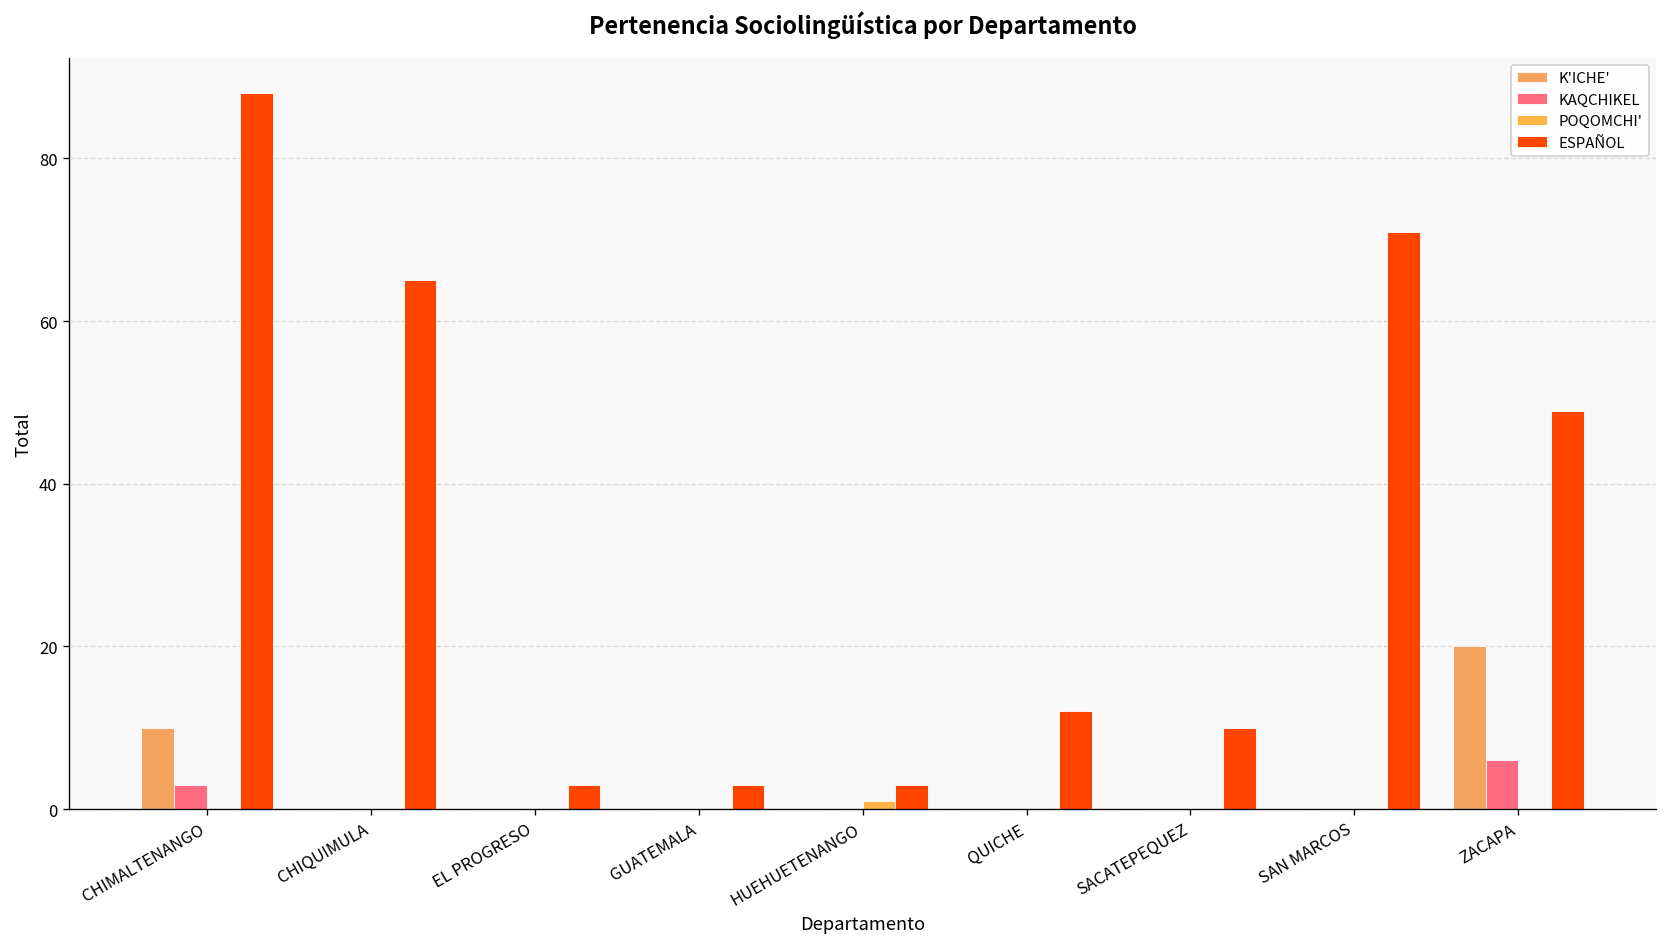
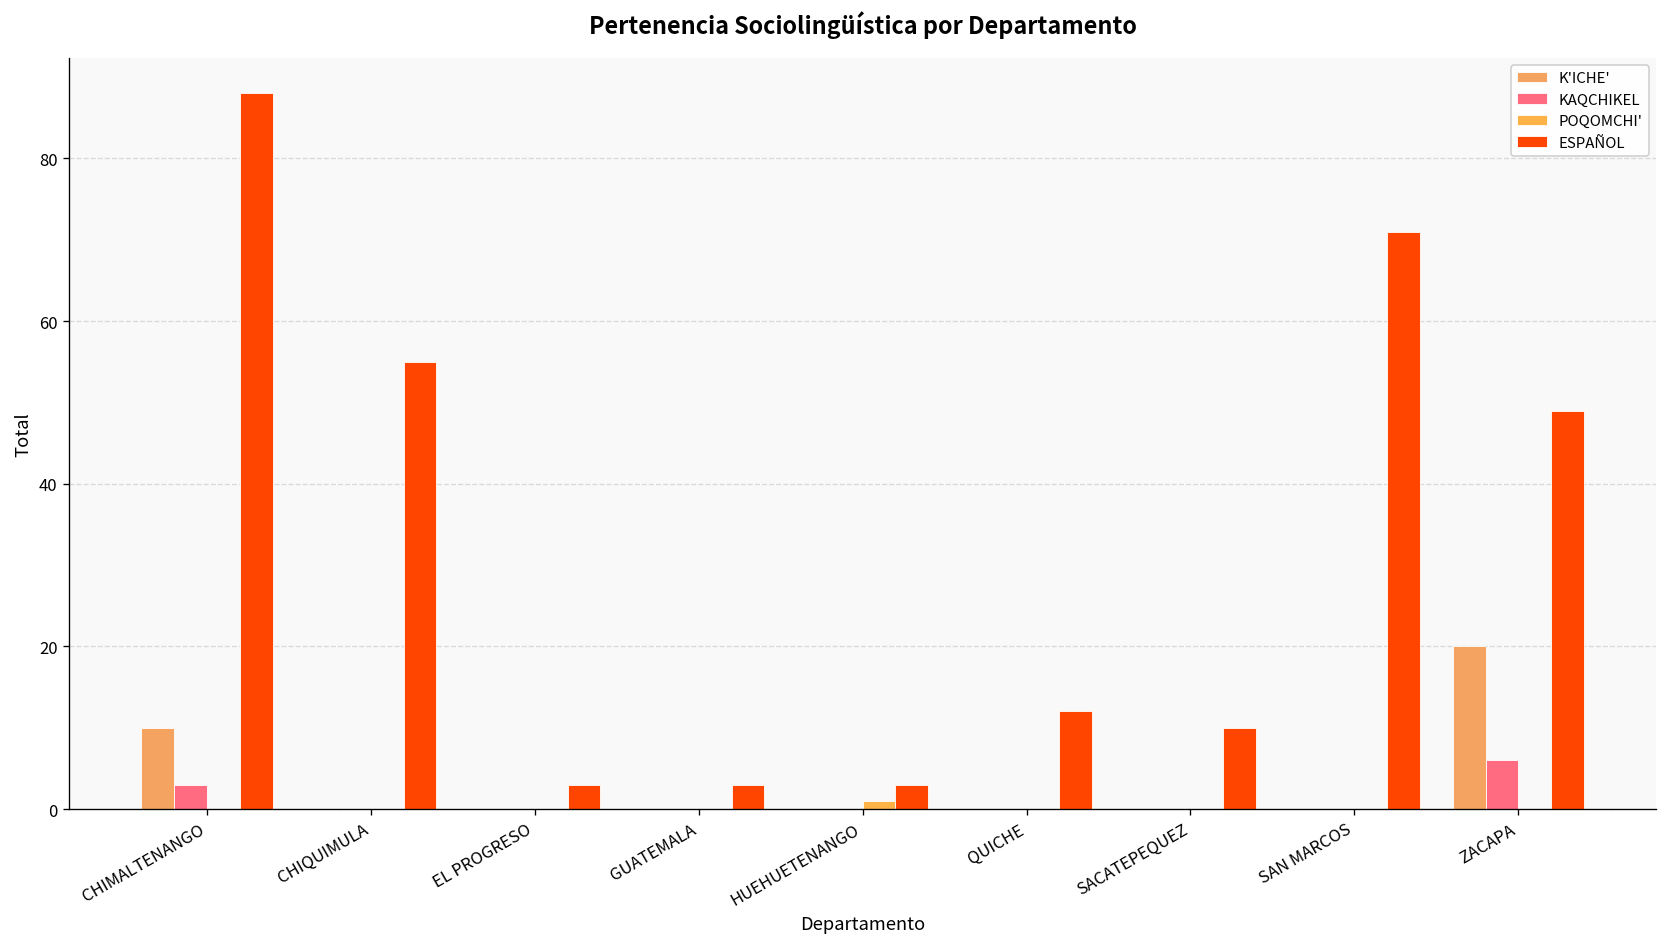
ESPAÑOL, CHIQUIMULA: 65 -> 55
